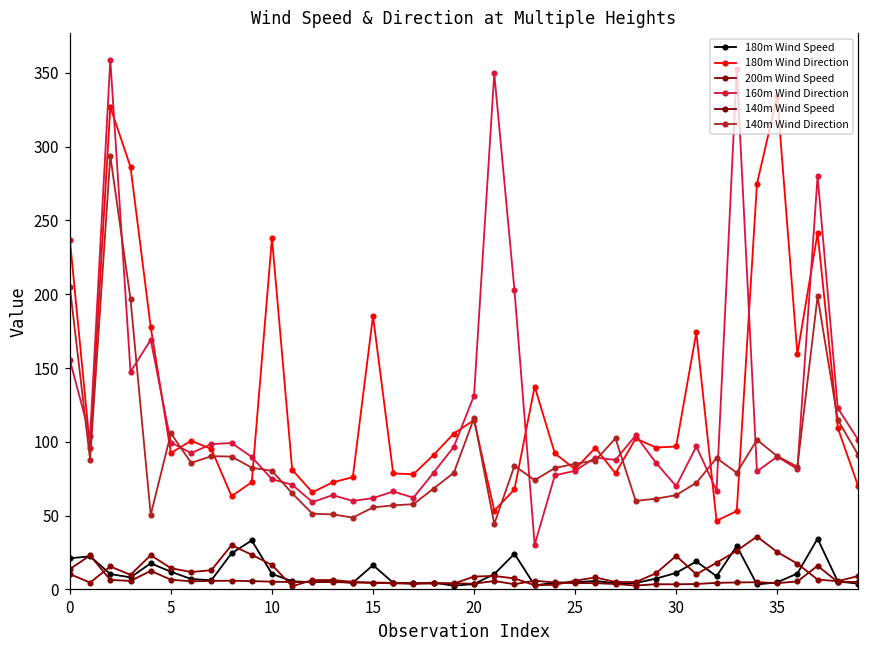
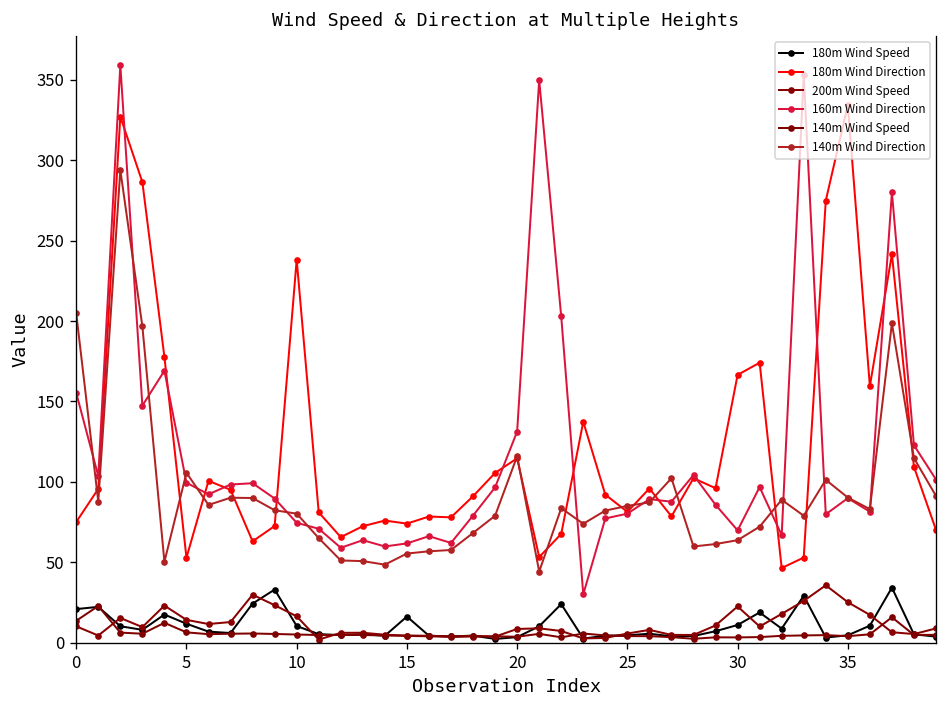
180m Wind Direction, 0: 237 -> 75
180m Wind Direction, 5: 92 -> 53
180m Wind Direction, 15: 185 -> 74
180m Wind Direction, 30: 97 -> 167
